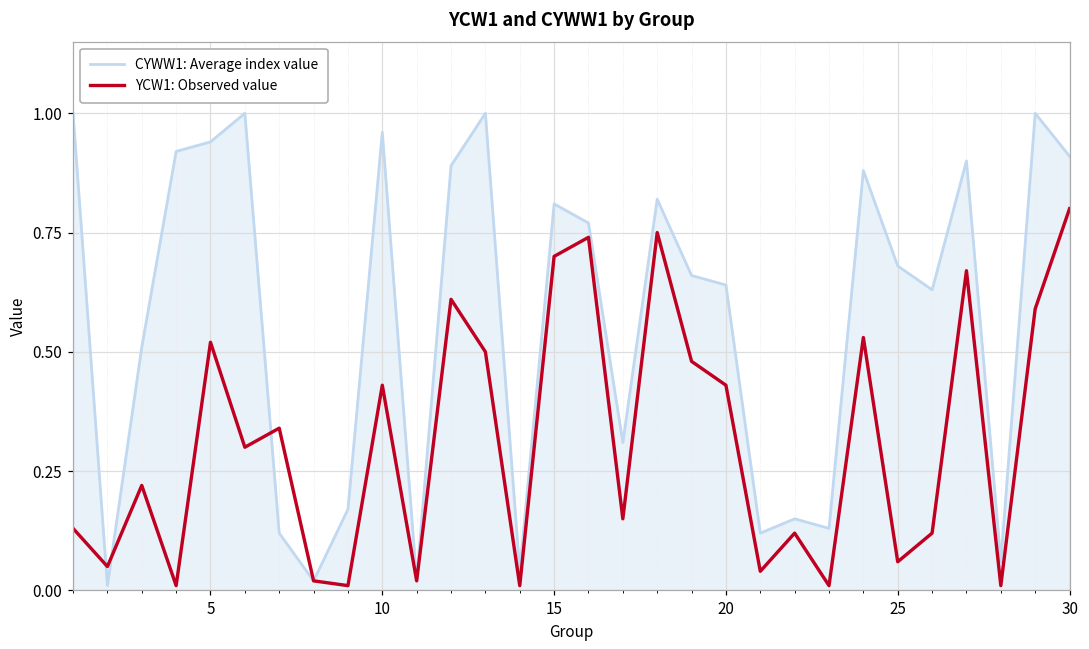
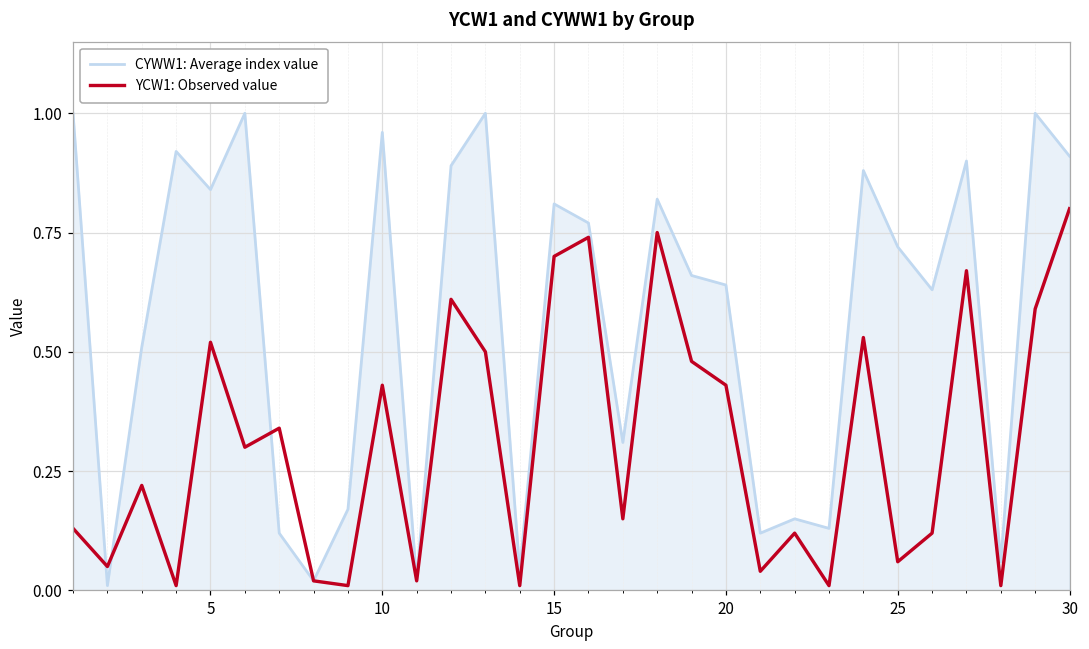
CYWW1: Average index value, 5: 0.94 -> 0.84
CYWW1: Average index value, 25: 0.68 -> 0.72
